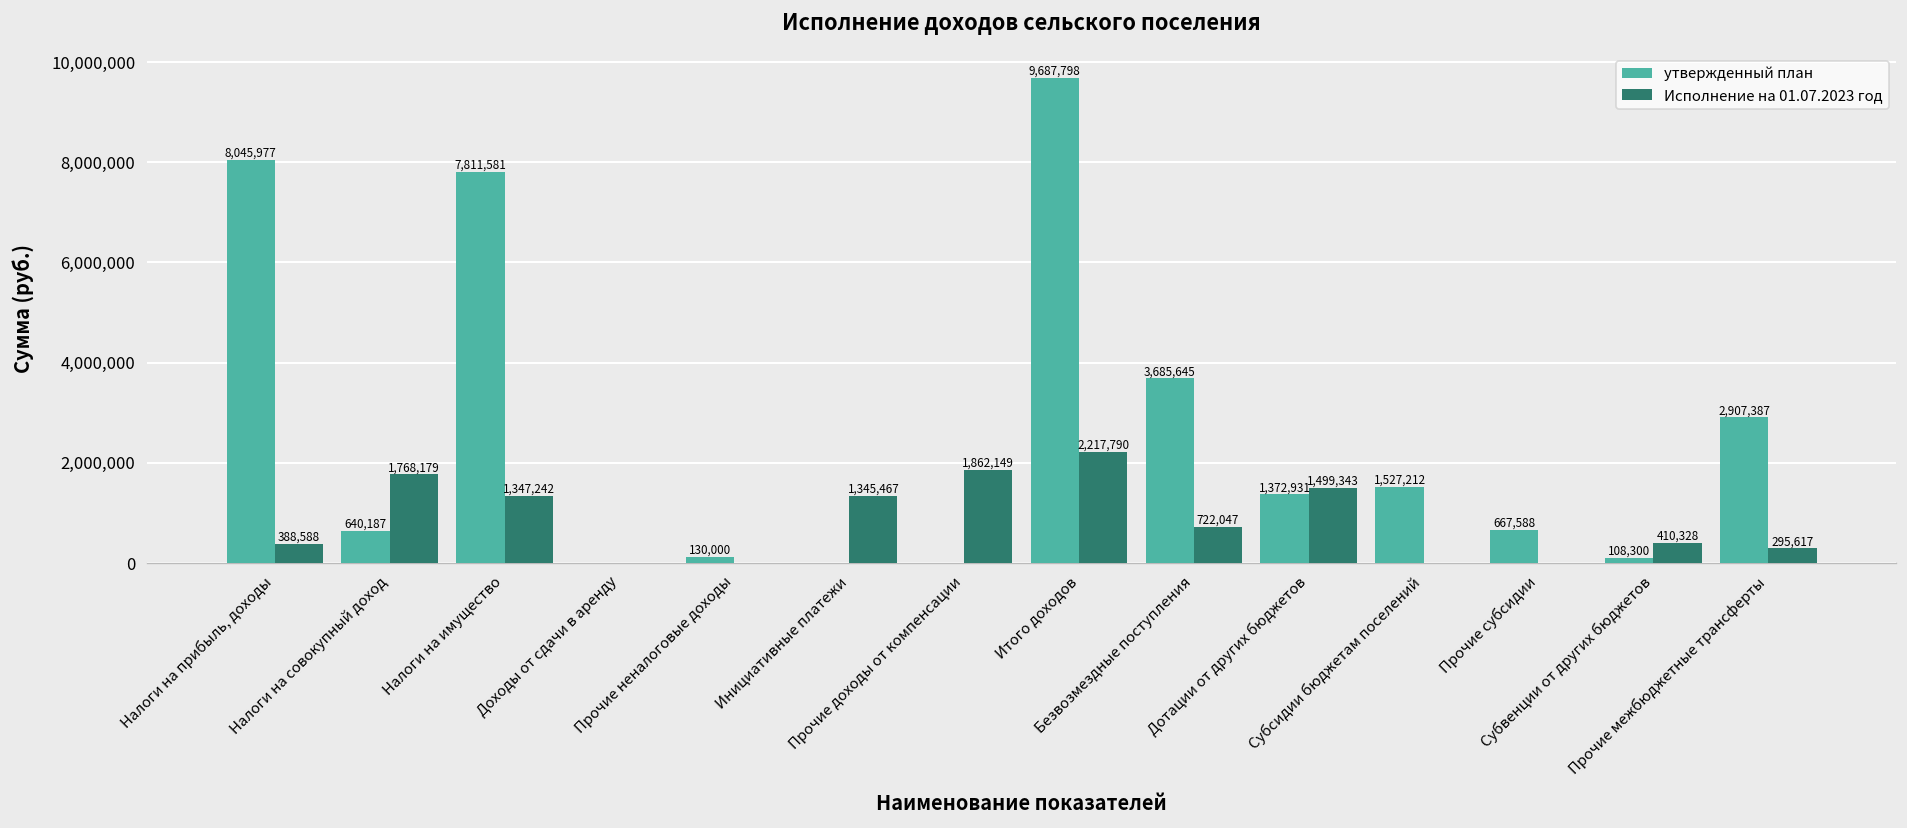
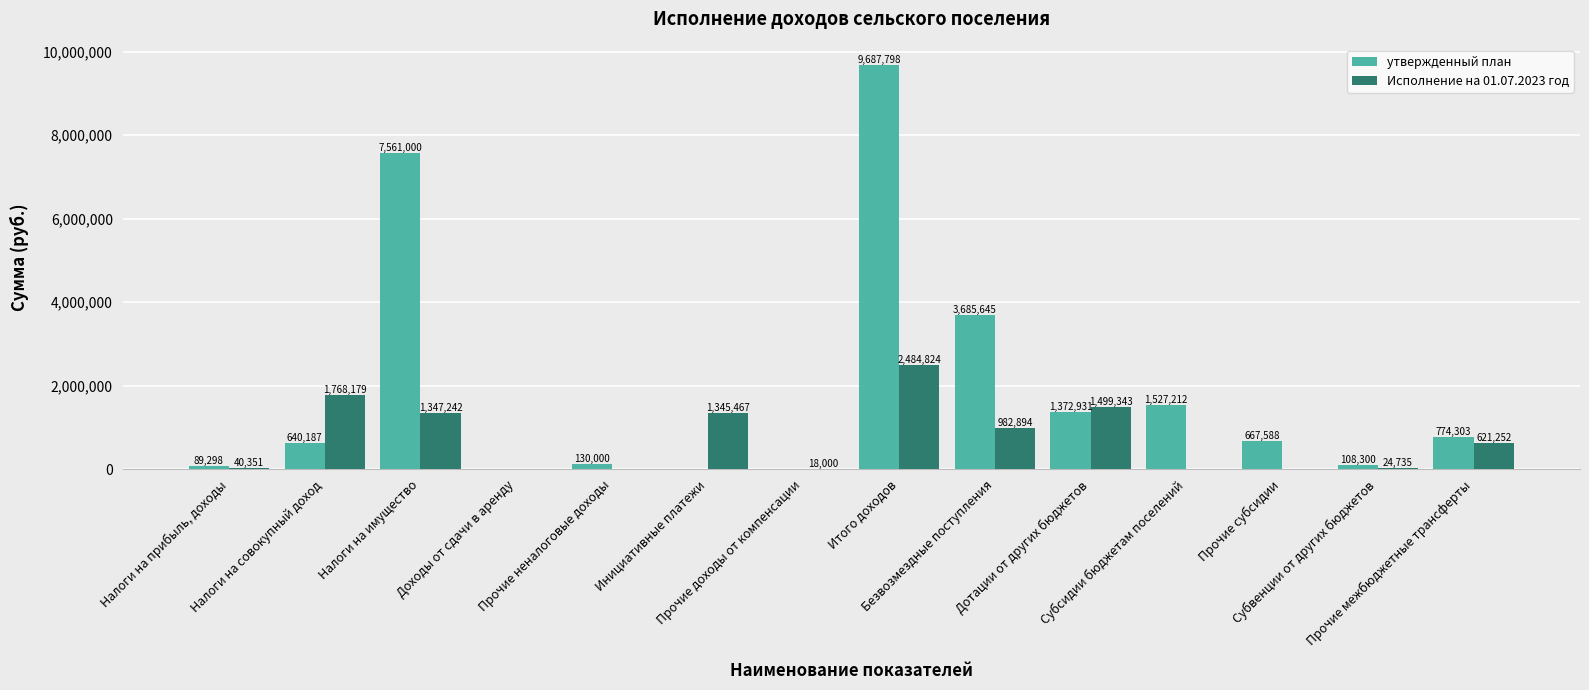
утвержденный план, Налоги на прибыль, доходы: 8,045,977 -> 89,298
Исполнение на 01.07.2023 год, Налоги на прибыль, доходы: 388,588 -> 40,351
утвержденный план, Налоги на имущество: 7,811,581 -> 7,561,000
Исполнение на 01.07.2023 год, Прочие доходы от компенсации: 1,862,149 -> 18,000
Исполнение на 01.07.2023 год, Итого доходов: 2,217,790 -> 2,484,824
Исполнение на 01.07.2023 год, Безвозмездные поступления: 722,047 -> 982,894
Исполнение на 01.07.2023 год, Субвенции от других бюджетов: 410,328 -> 24,735
утвержденный план, Прочие межбюджетные трансферты: 2,907,387 -> 774,303
Исполнение на 01.07.2023 год, Прочие межбюджетные трансферты: 295,617 -> 621,252
